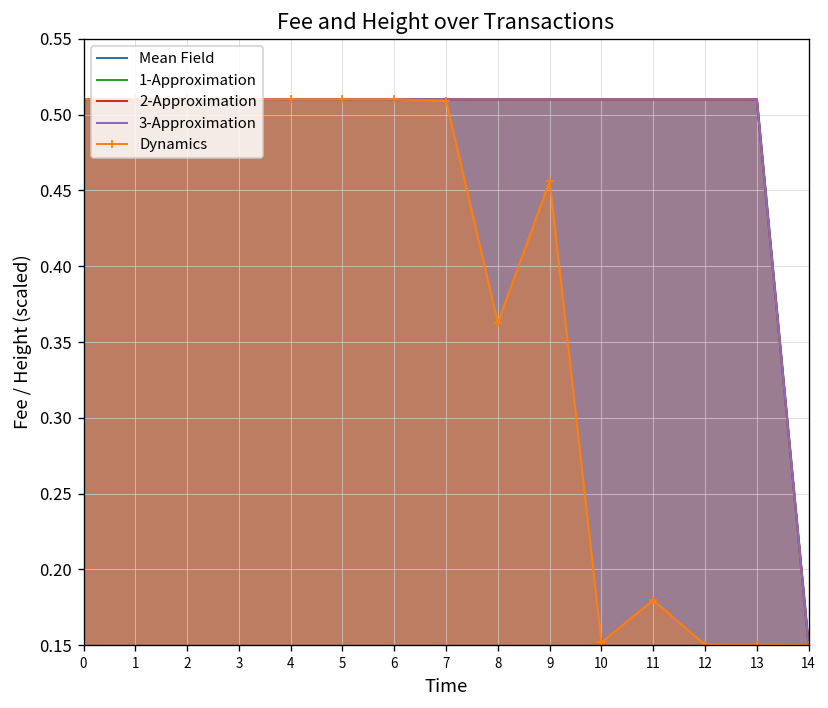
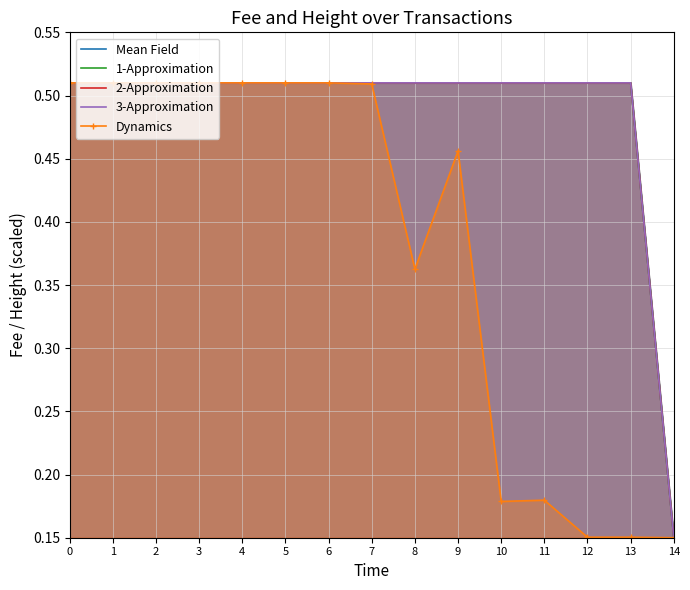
Dynamics, 10: 0.152 -> 0.179
